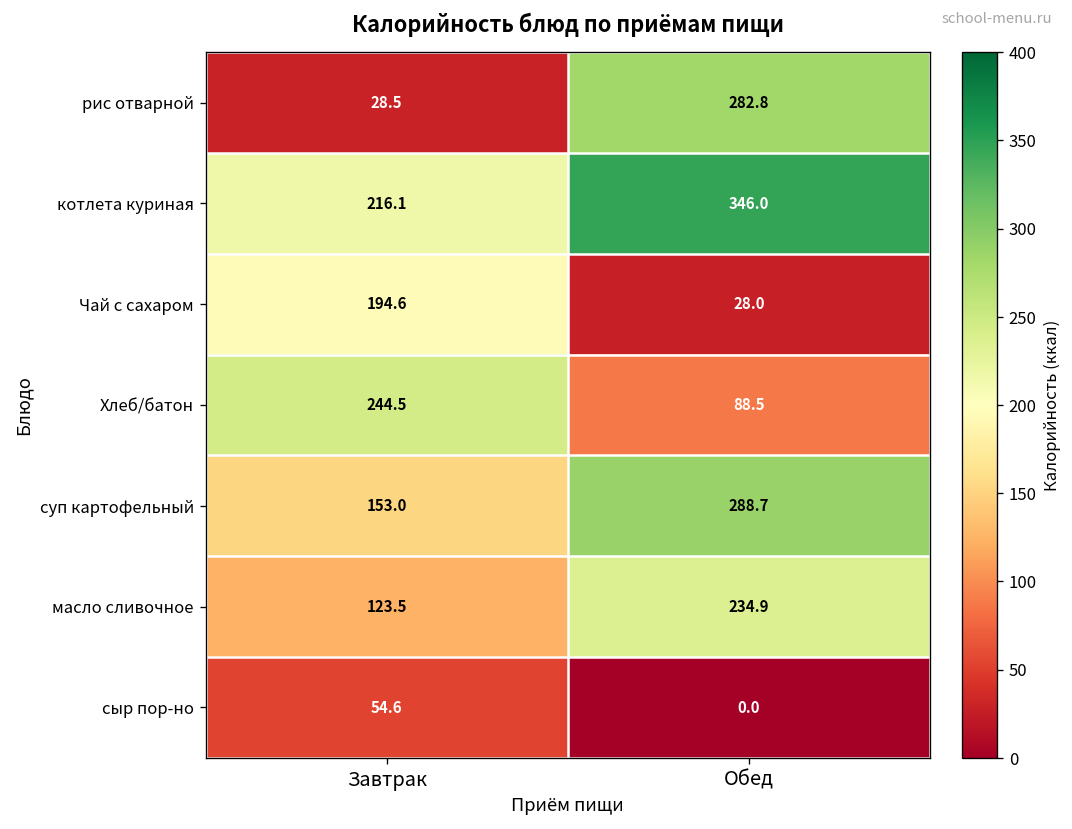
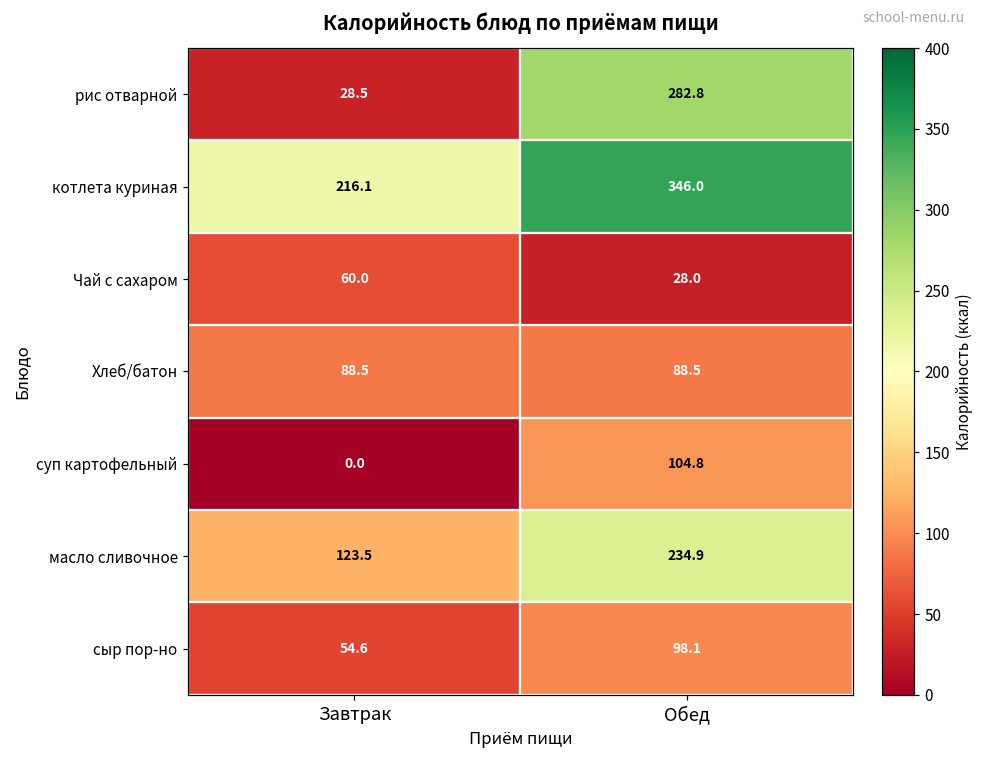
Чай с сахаром, Завтрак: 194.6 -> 60.0
Хлеб/батон, Завтрак: 244.5 -> 88.5
суп картофельный, Завтрак: 153.0 -> 0.0
суп картофельный, Обед: 288.7 -> 104.8
сыр пор-но, Обед: 0.0 -> 98.1
